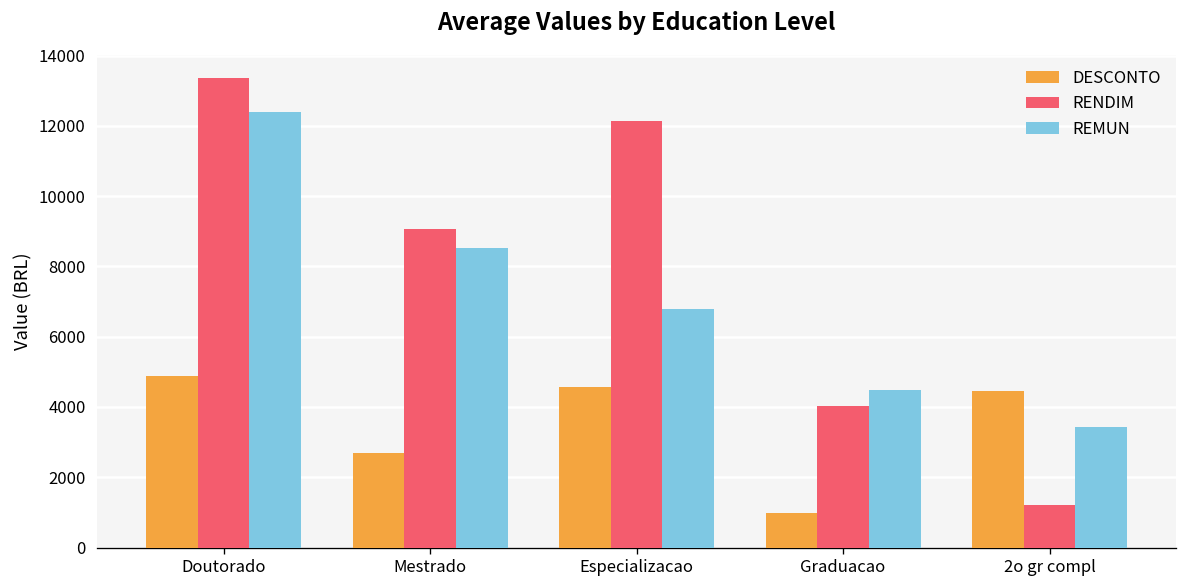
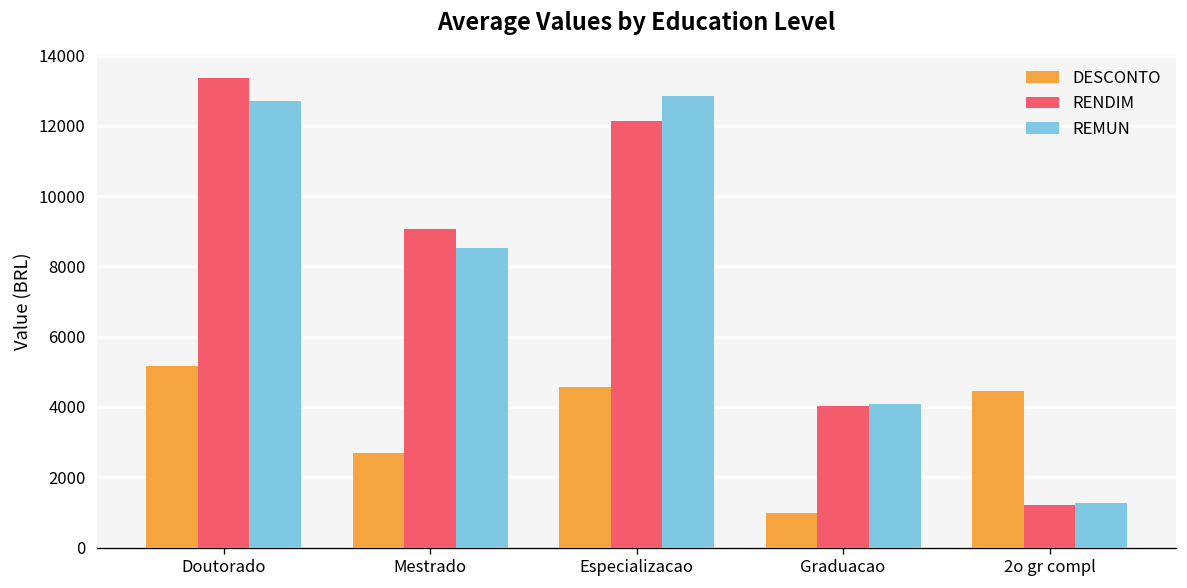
DESCONTO, Doutorado: 4900 -> 5200
REMUN, Doutorado: 12400 -> 12700
REMUN, Especializacao: 6800 -> 12900
REMUN, Graduacao: 4500 -> 4100
REMUN, 2o gr compl: 3400 -> 1300
